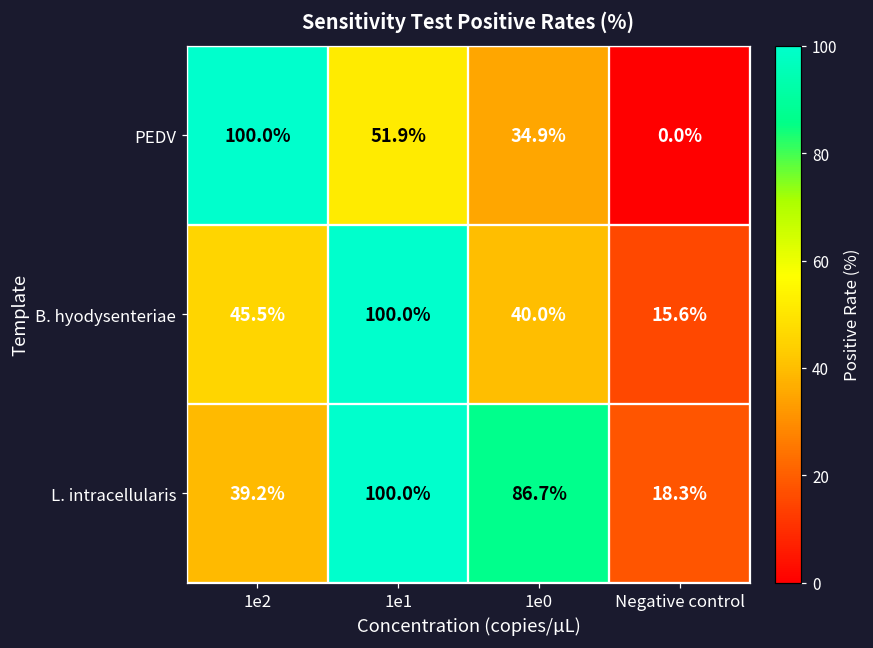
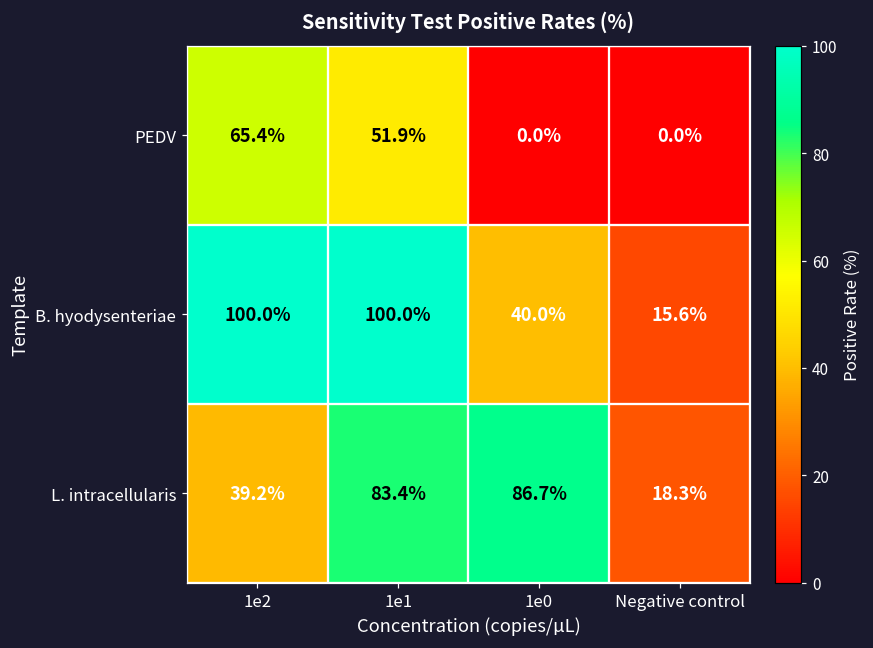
PEDV, 1e2: 100.0% -> 65.4%
PEDV, 1e0: 34.9% -> 0.0%
B. hyodysenteriae, 1e2: 45.5% -> 100.0%
L. intracellularis, 1e1: 100.0% -> 83.4%
